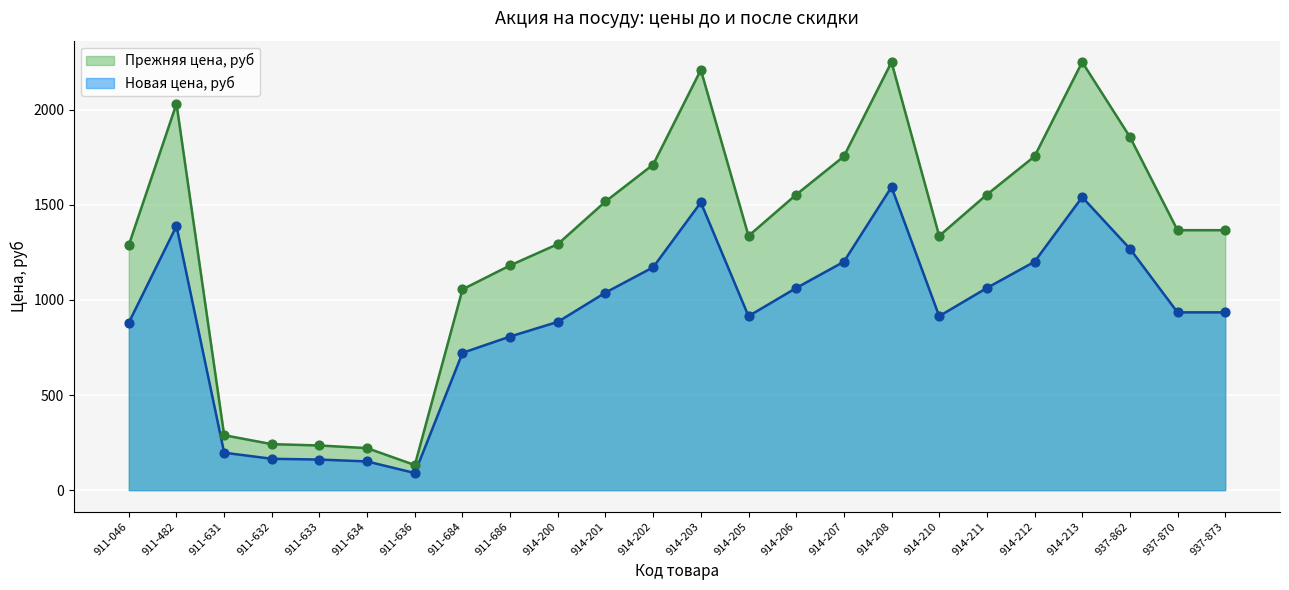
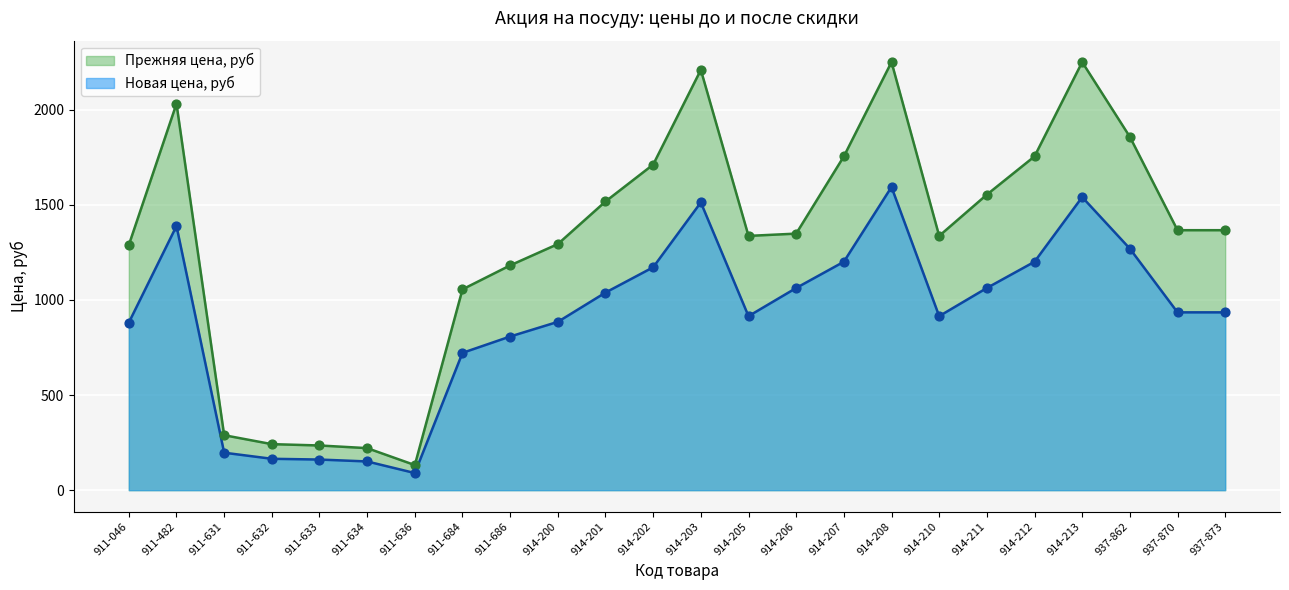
Прежняя цена, руб, 914-206: 1550 -> 1350
